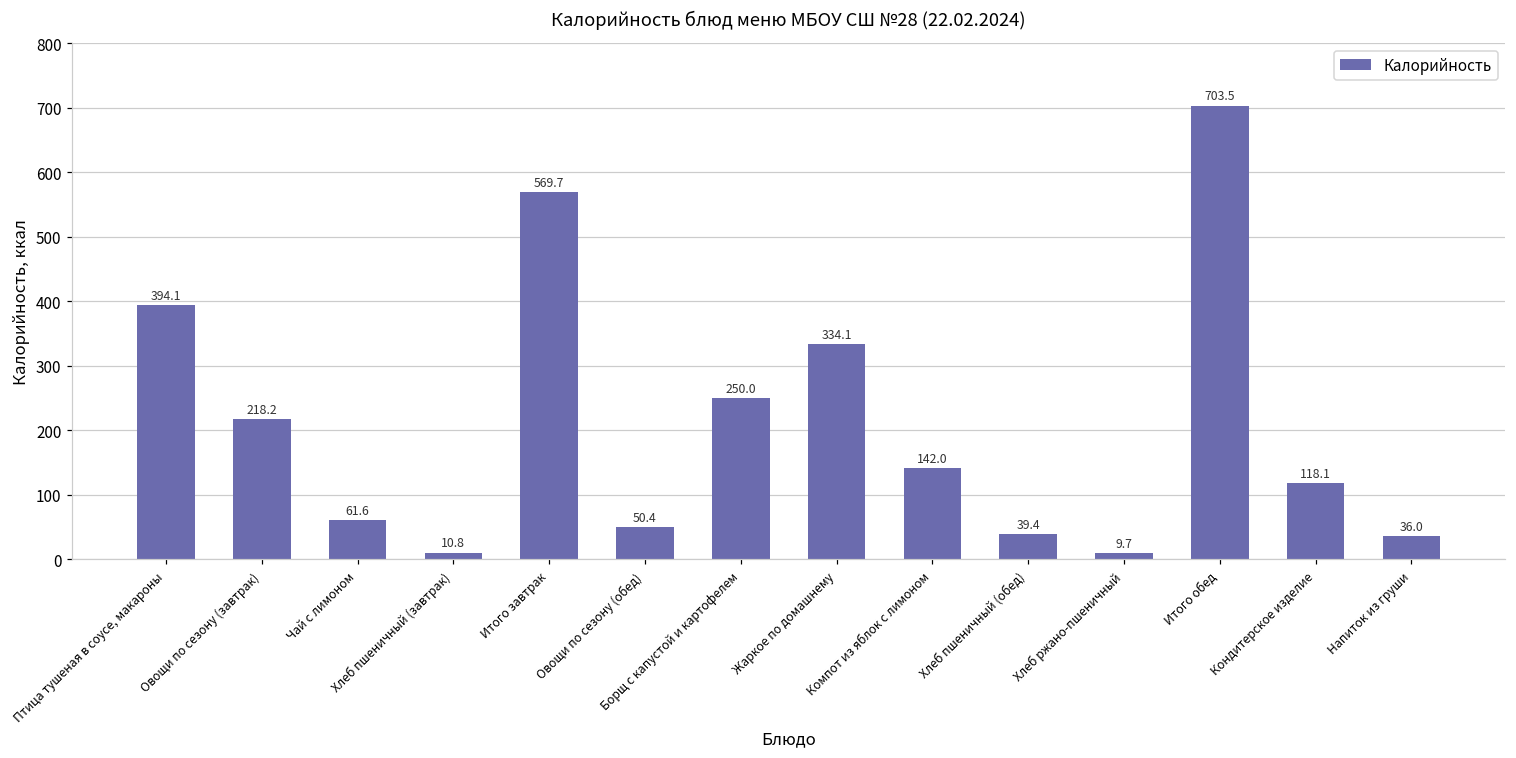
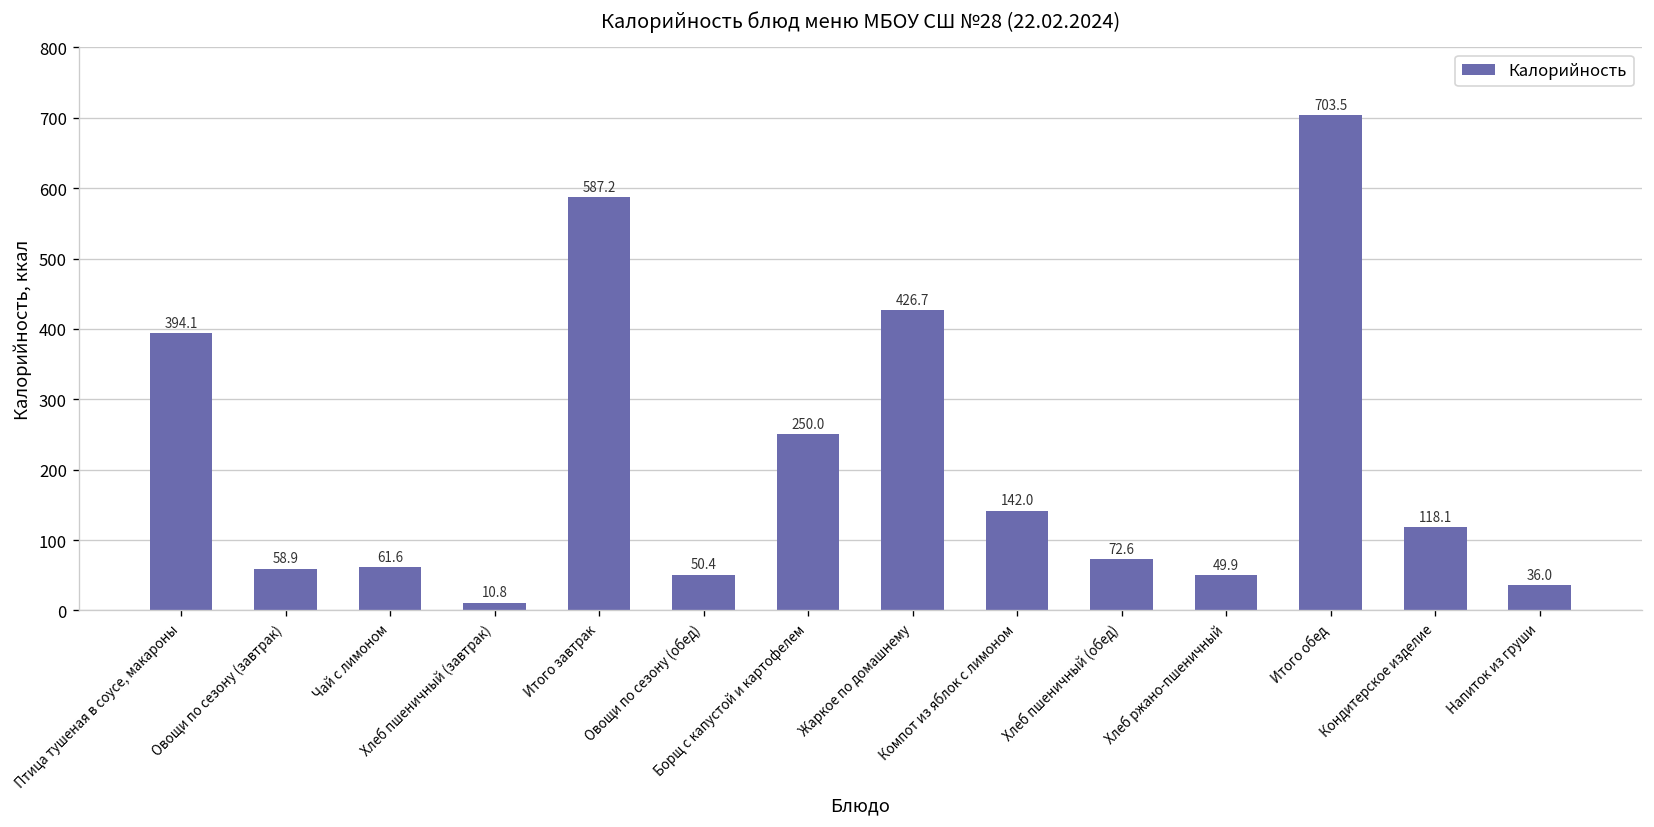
Овощи по сезону (завтрак): 218.2 -> 58.9
Итого завтрак: 569.7 -> 587.2
Жаркое по домашнему: 334.1 -> 426.7
Хлеб пшеничный (обед): 39.4 -> 72.6
Хлеб ржано-пшеничный: 9.7 -> 49.9
